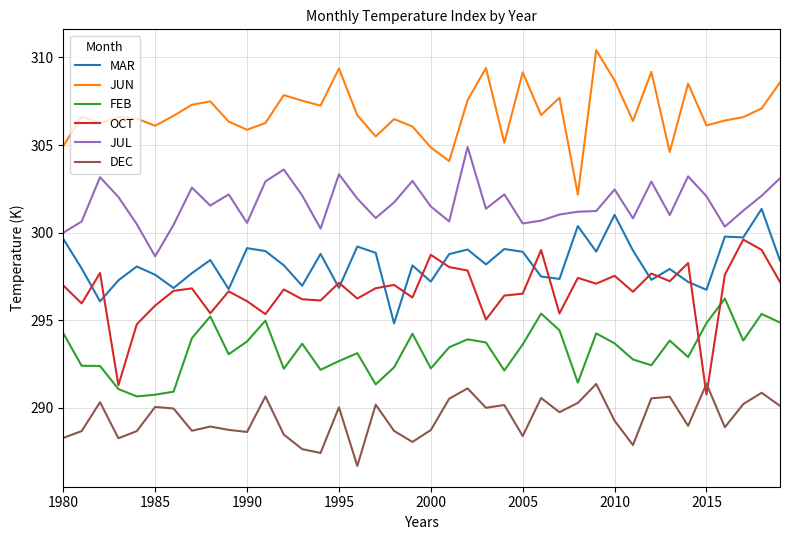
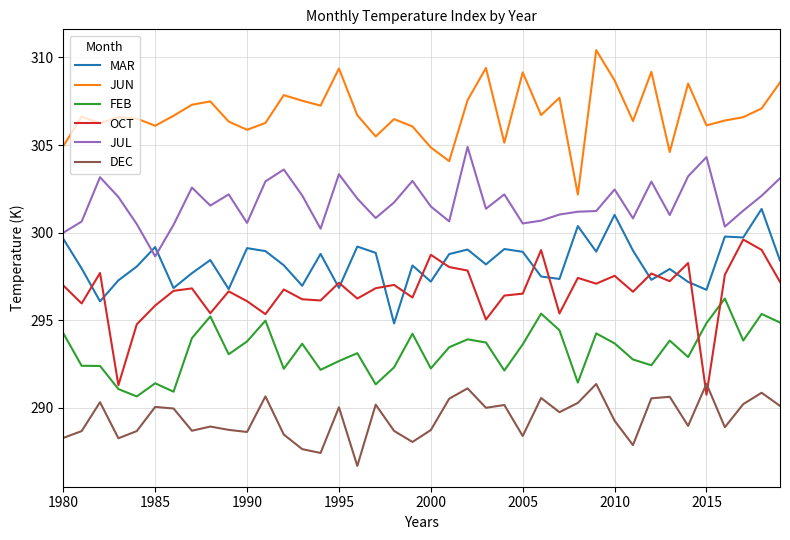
MAR, 1985: 297.6 -> 299.2
FEB, 1985: 290.7 -> 291.4
JUL, 2015: 302.1 -> 304.3
